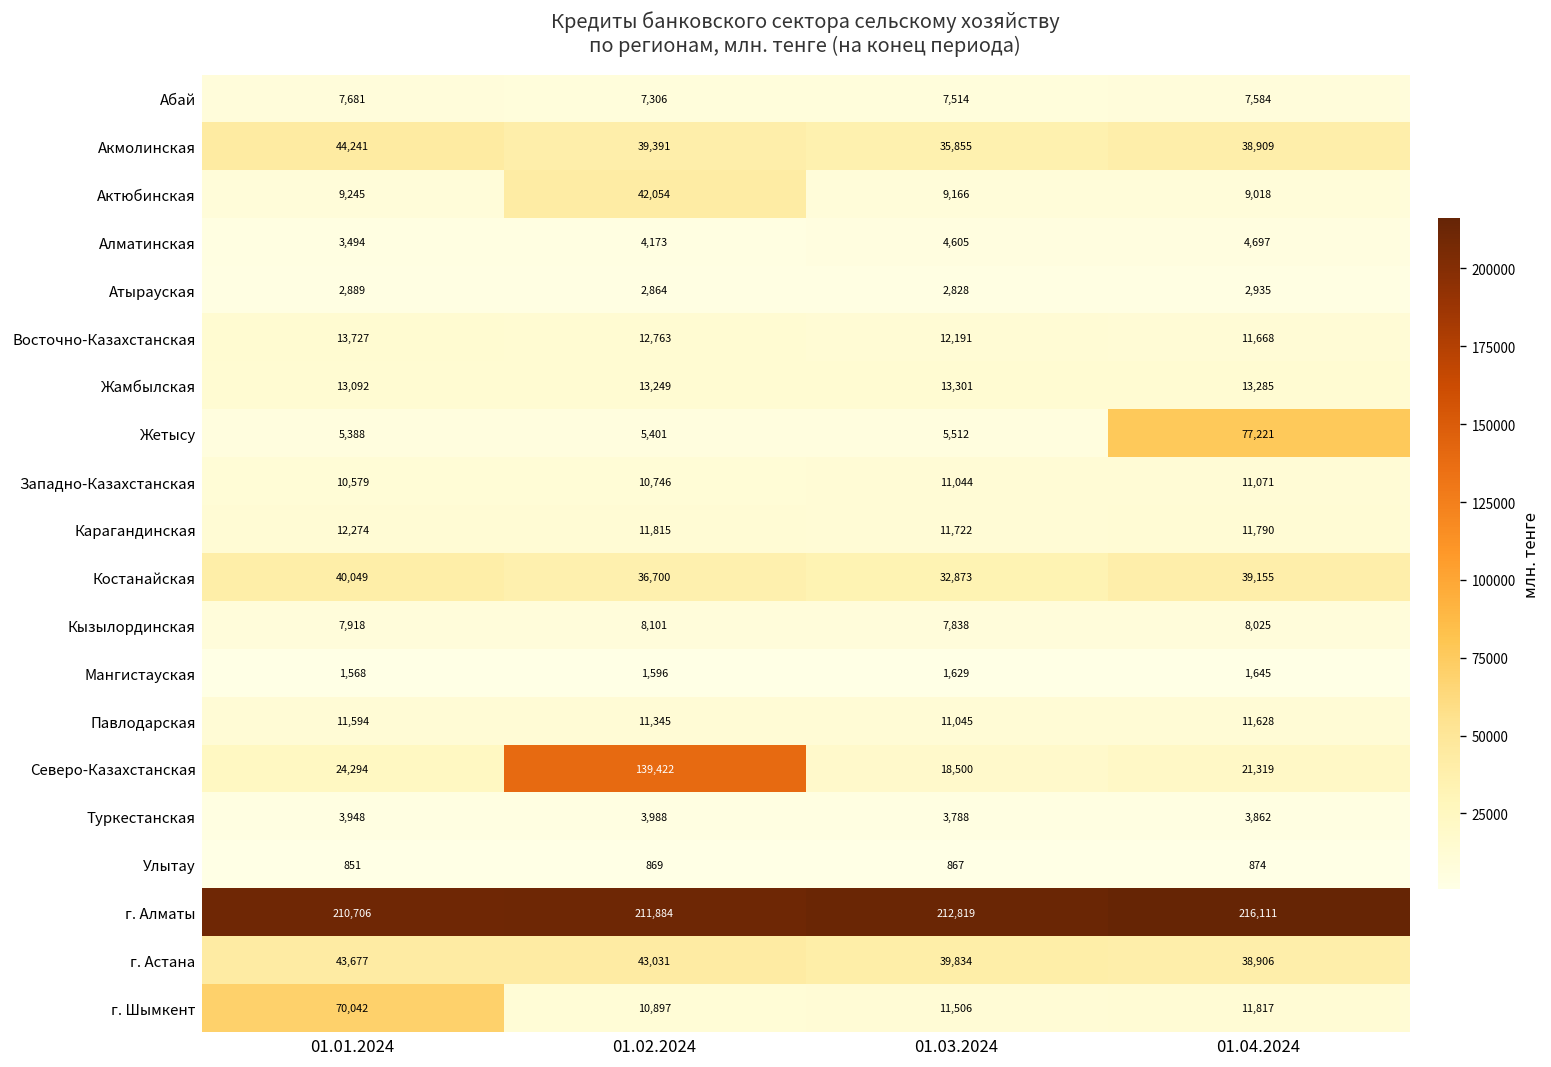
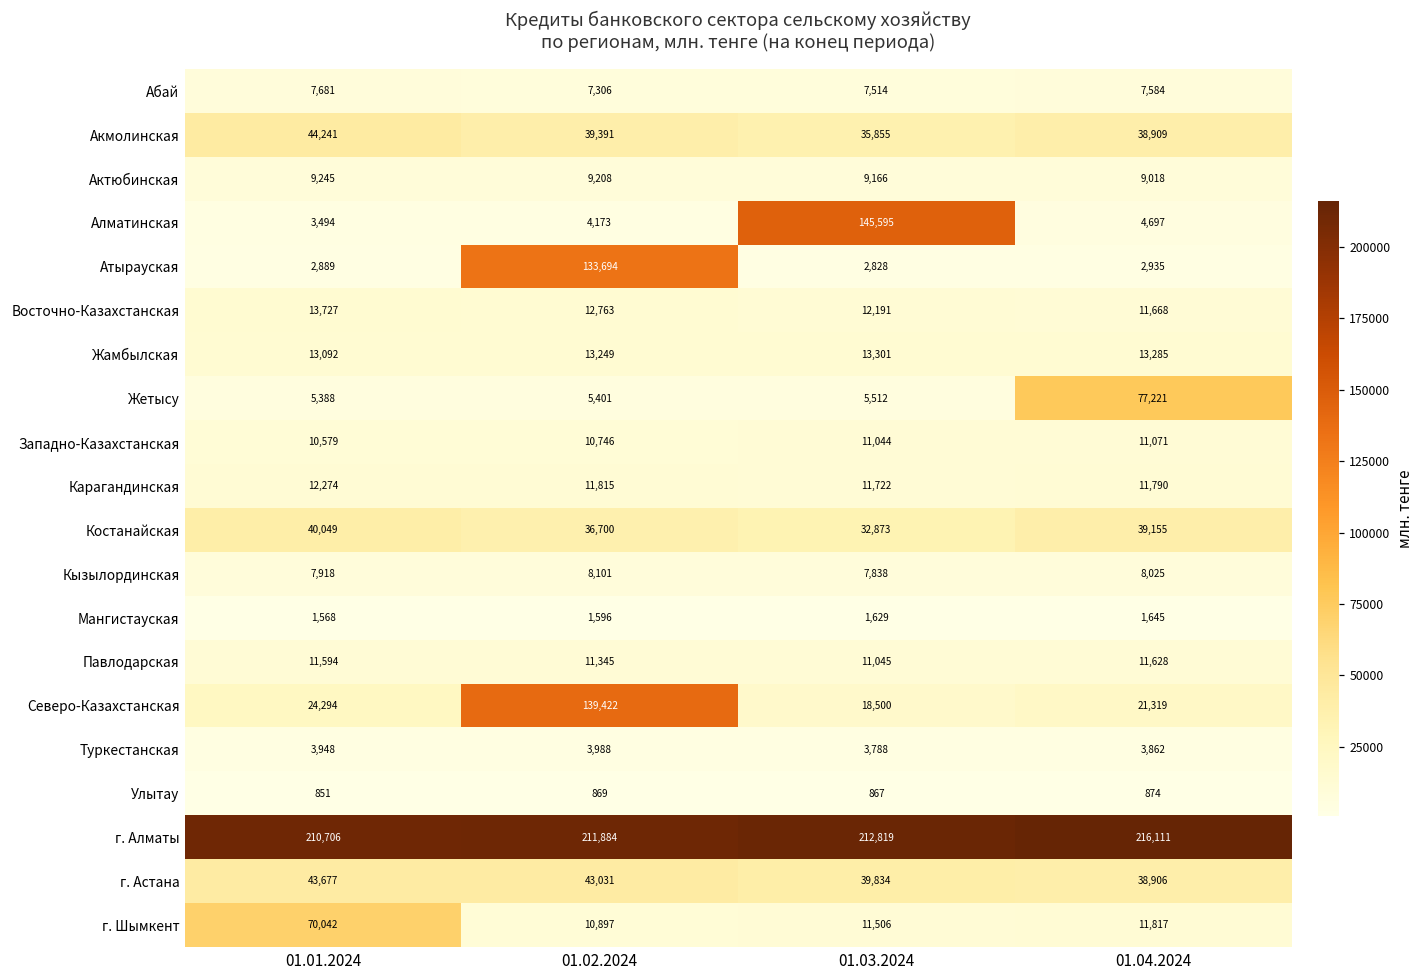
Актюбинская, 01.02.2024: 42,054 -> 9,208
Алматинская, 01.03.2024: 4,605 -> 145,595
Атырауская, 01.02.2024: 2,864 -> 133,694
